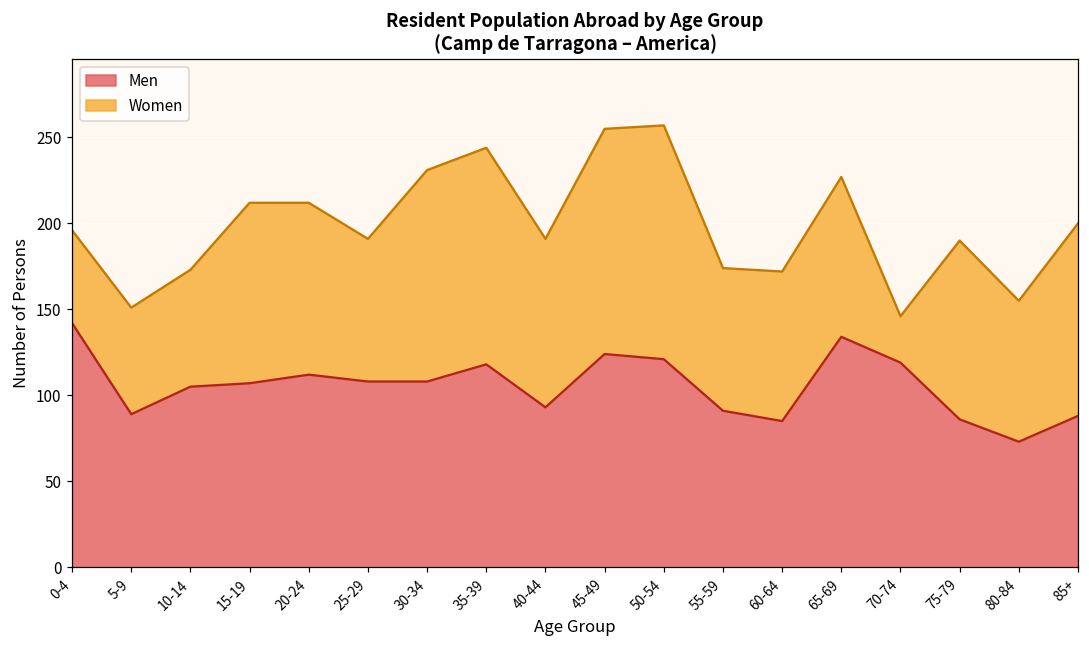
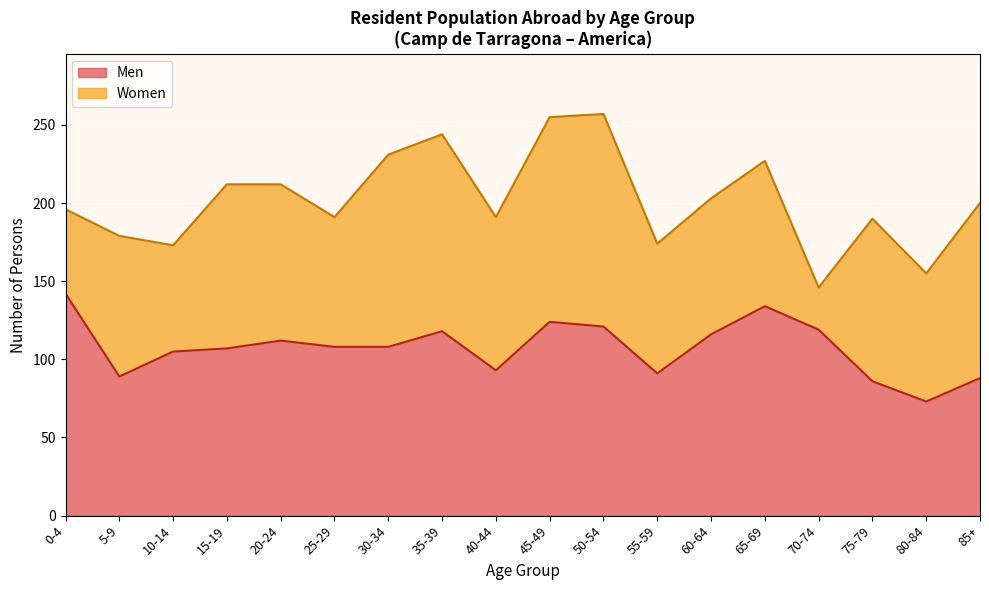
Women, 5-9: 62 -> 90
Men, 60-64: 85 -> 116
